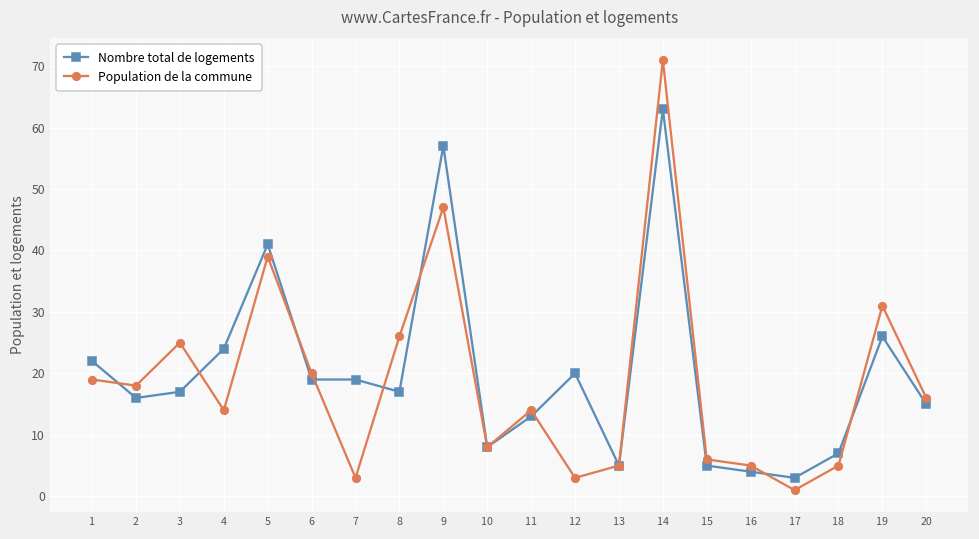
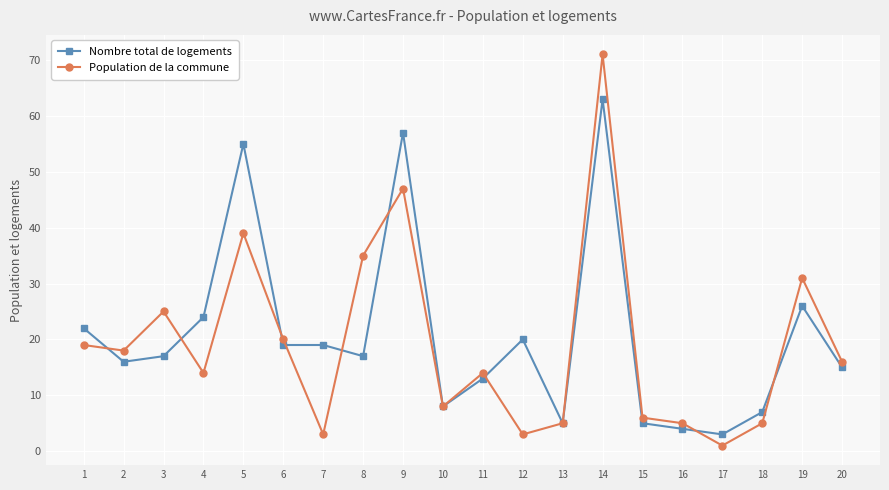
Nombre total de logements, 5: 41 -> 55
Population de la commune, 8: 26 -> 35
